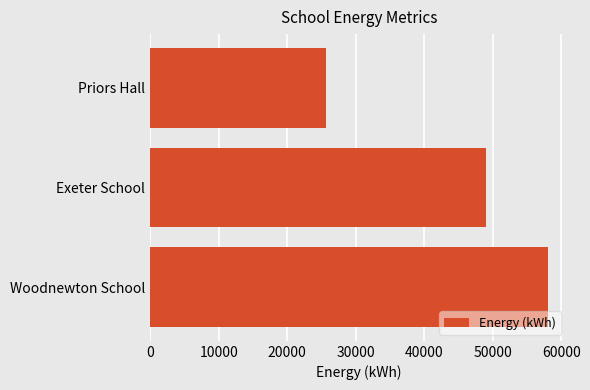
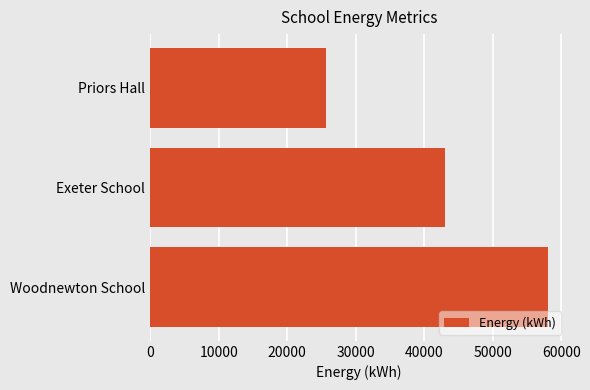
Exeter School: 49000 -> 43000
